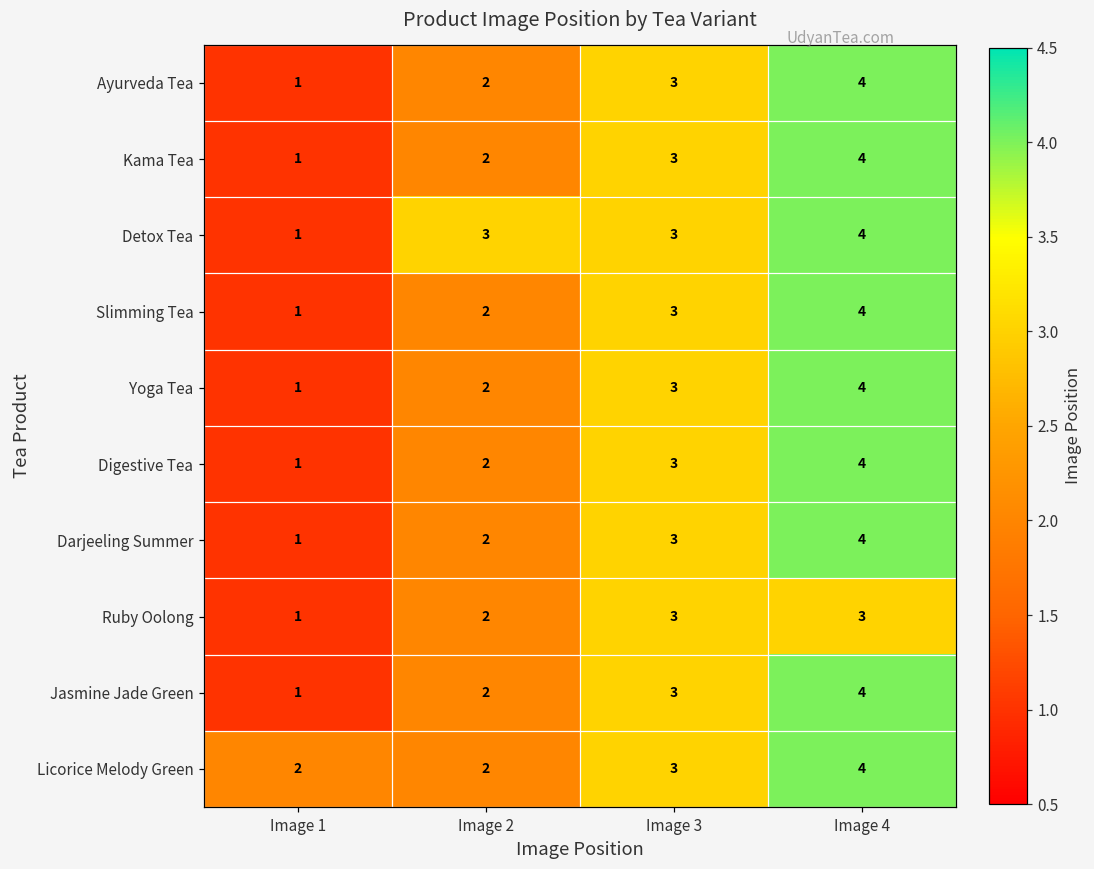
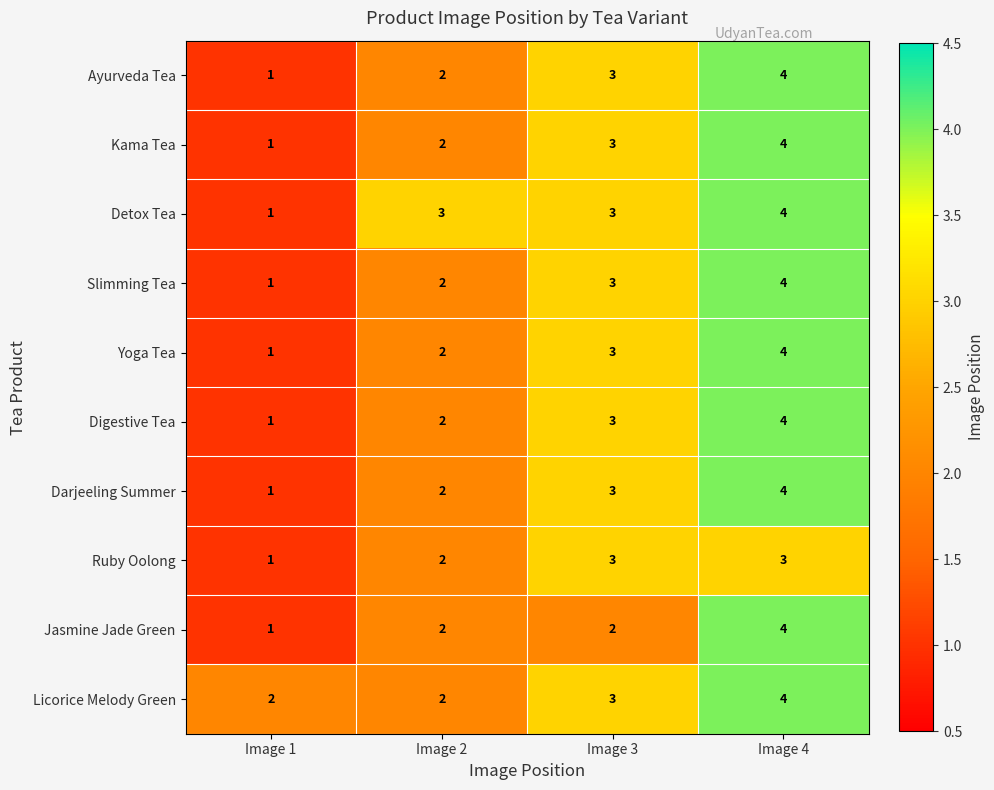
Jasmine Jade Green, Image 3: 3 -> 2
